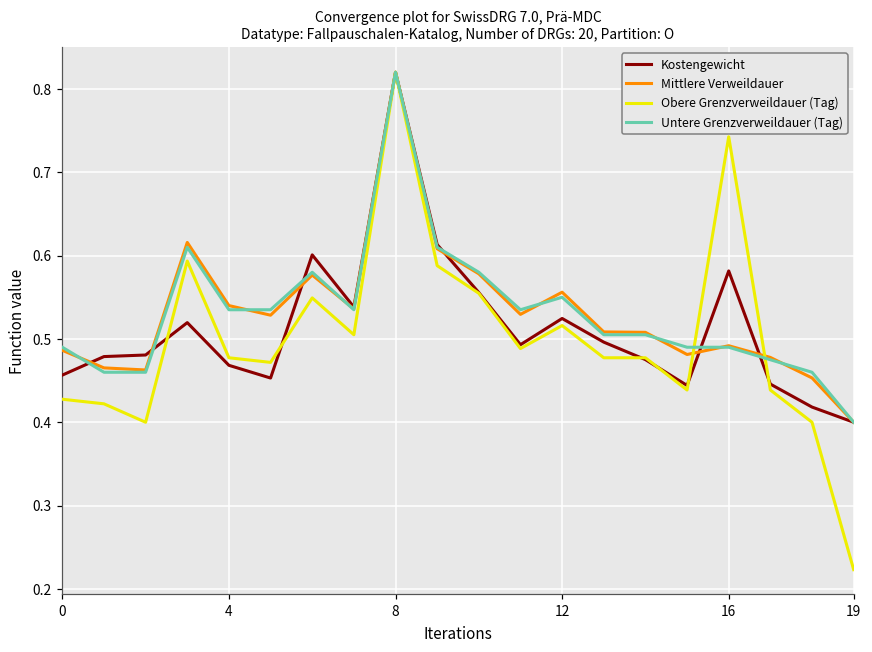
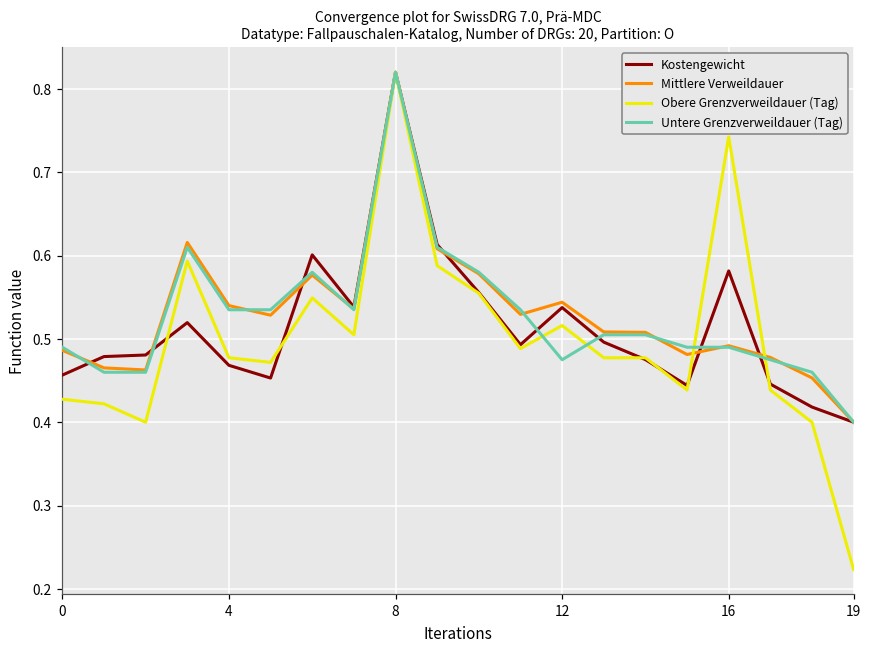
Kostengewicht, 12: 0.52 -> 0.54
Mittlere Verweildauer, 12: 0.56 -> 0.54
Untere Grenzverweildauer (Tag), 12: 0.55 -> 0.48
